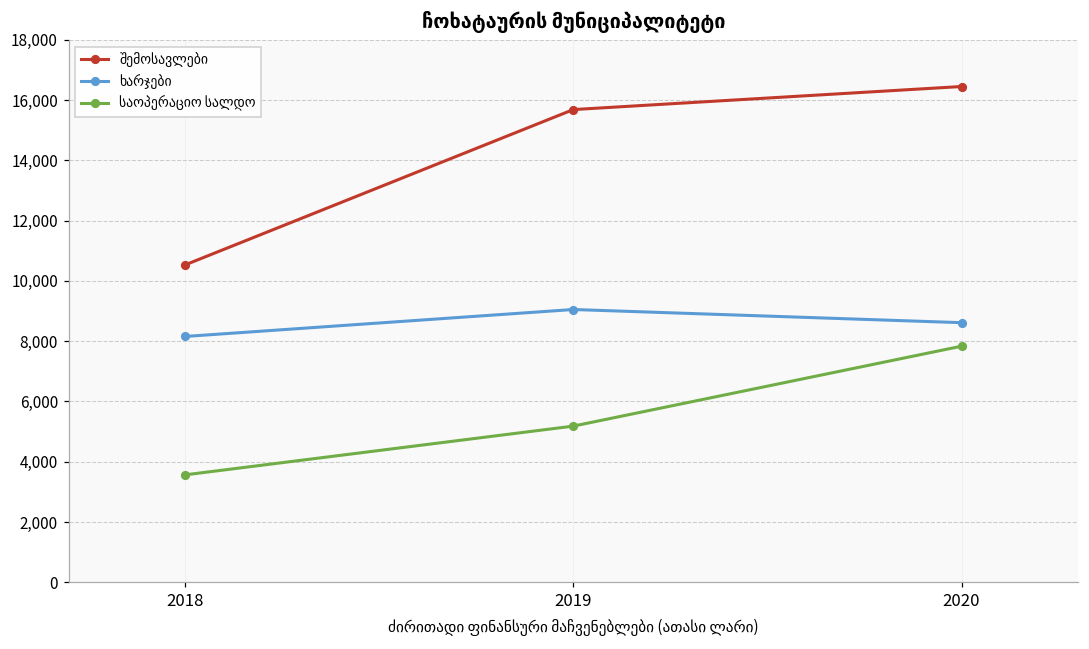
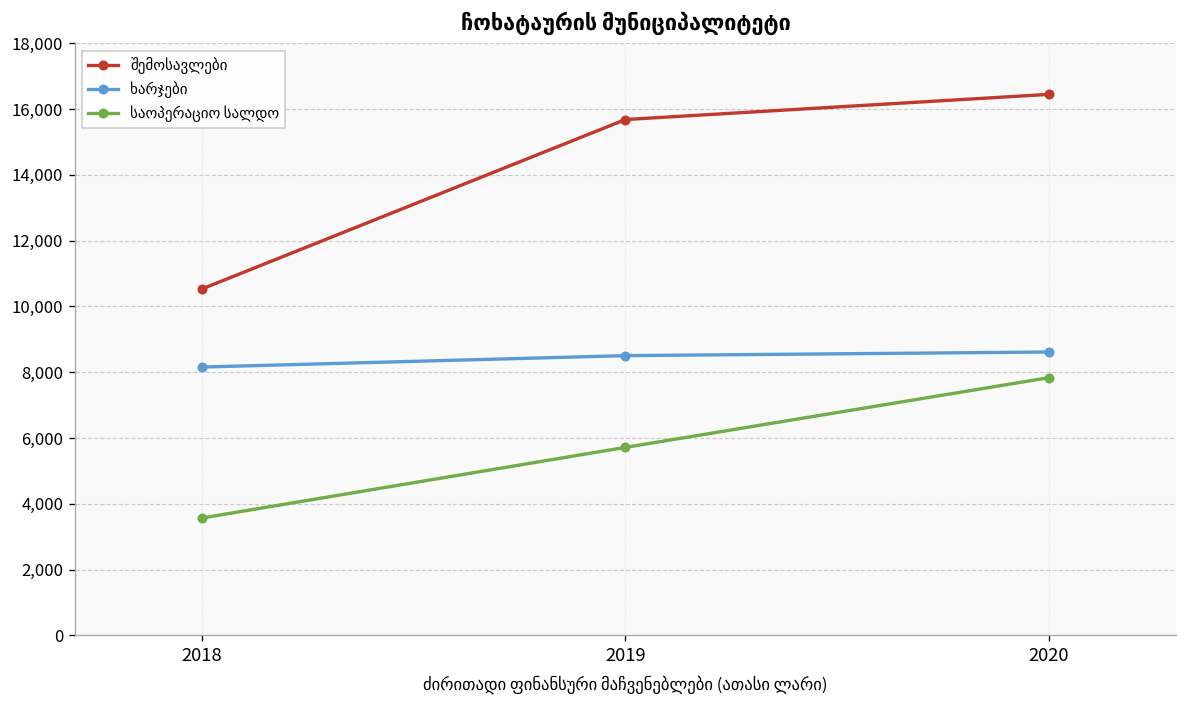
ხარჯები, 2019: 9,100 -> 8,500
საოპერაციო სალდო, 2019: 5,200 -> 5,700
